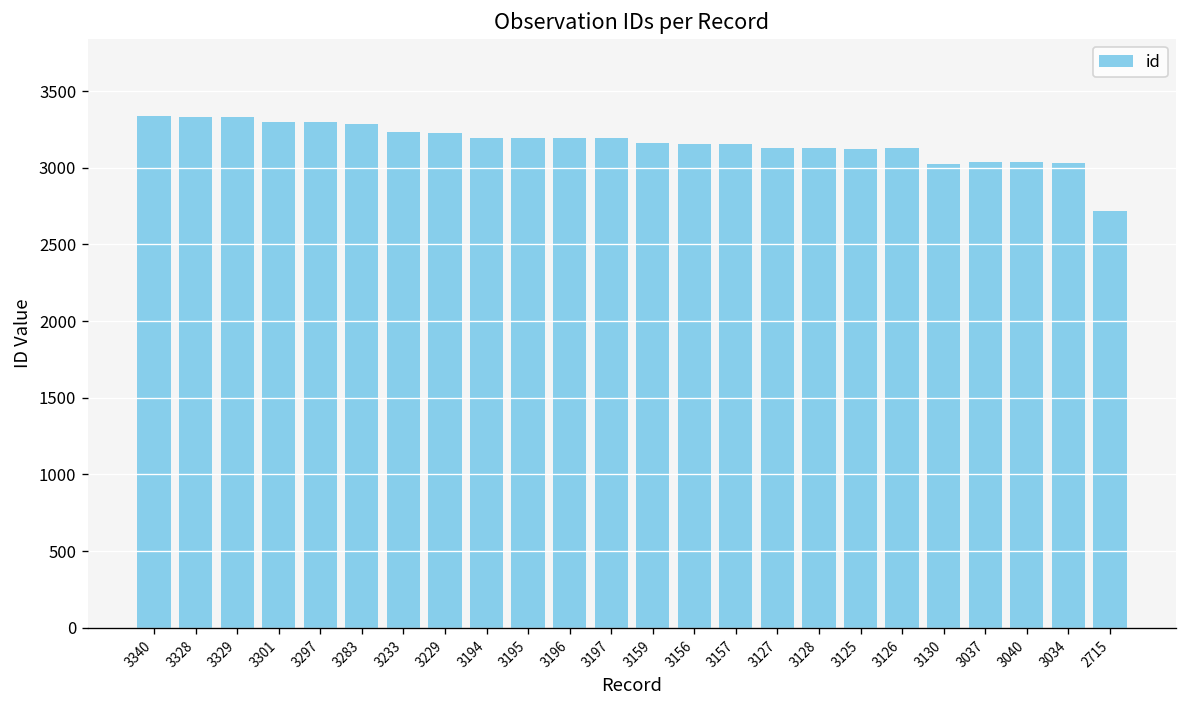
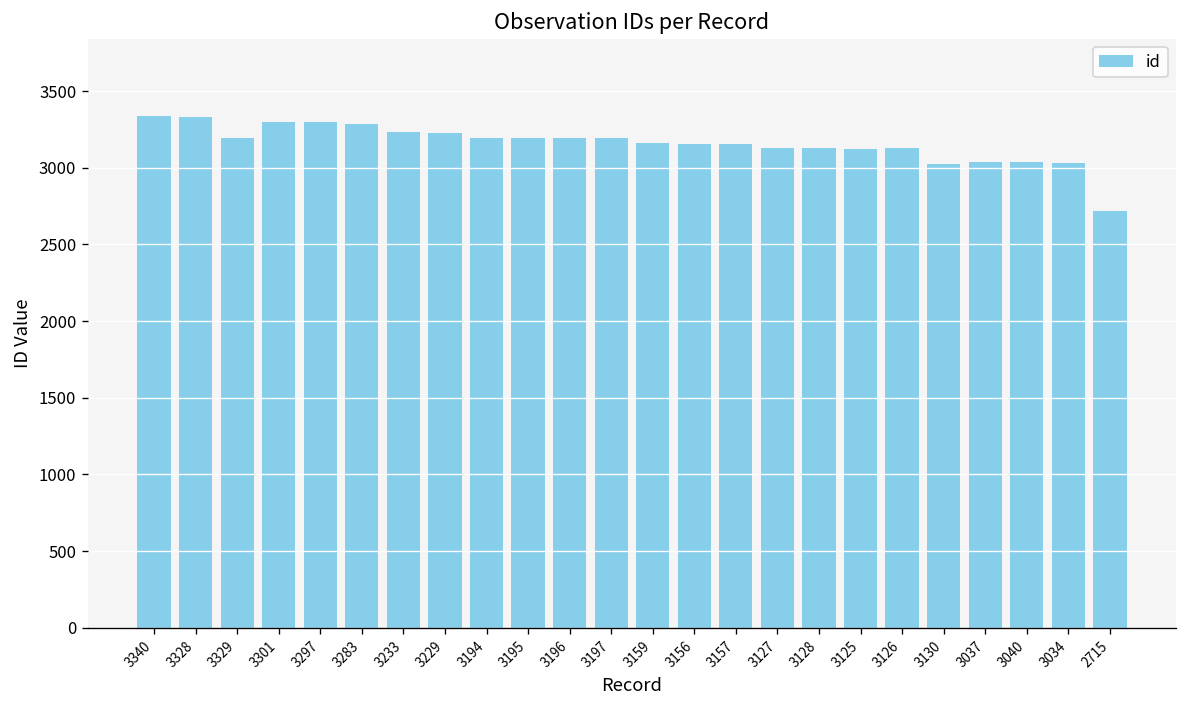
3329: 3330 -> 3200
